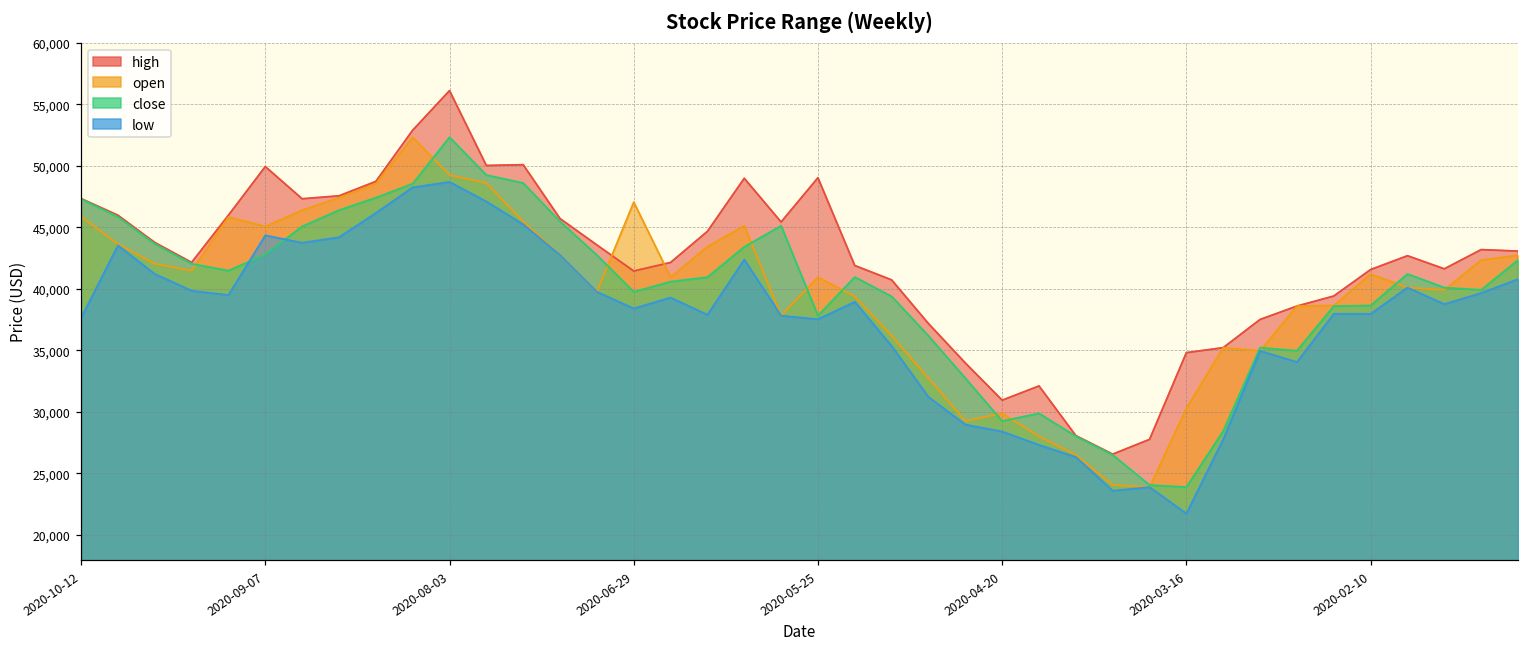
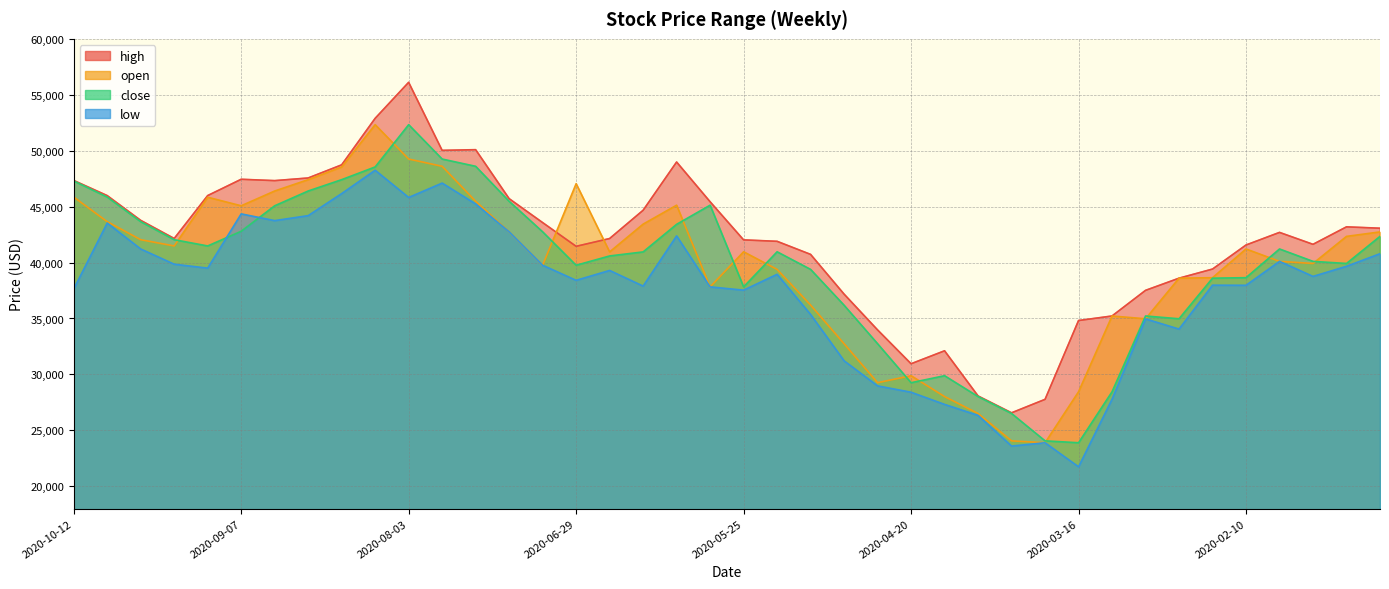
high, 2020-09-07: 49,900 -> 47,400
low, 2020-08-03: 48,700 -> 45,800
high, 2020-05-25: 49,000 -> 42,000
open, 2020-03-16: 30,300 -> 28,400
